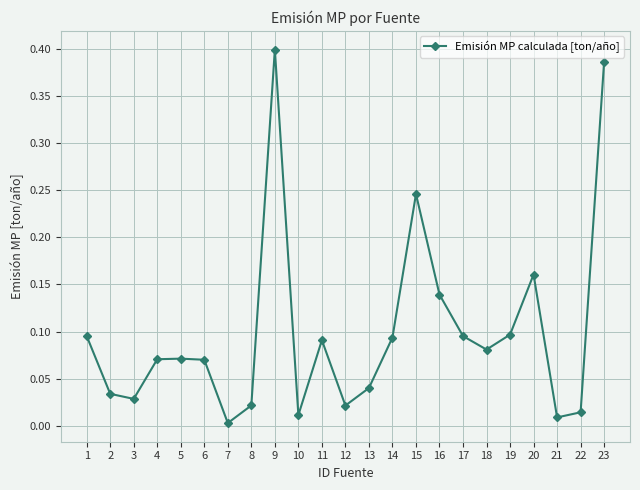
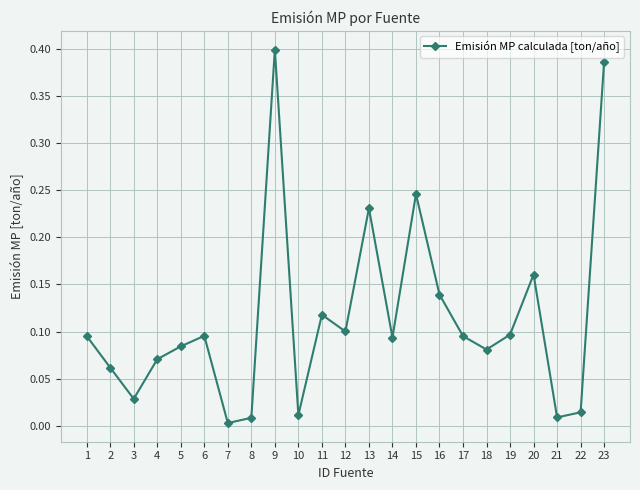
2: 0.03 -> 0.06
5: 0.07 -> 0.08
6: 0.07 -> 0.10
8: 0.02 -> 0.01
11: 0.09 -> 0.12
12: 0.02 -> 0.10
13: 0.04 -> 0.23
